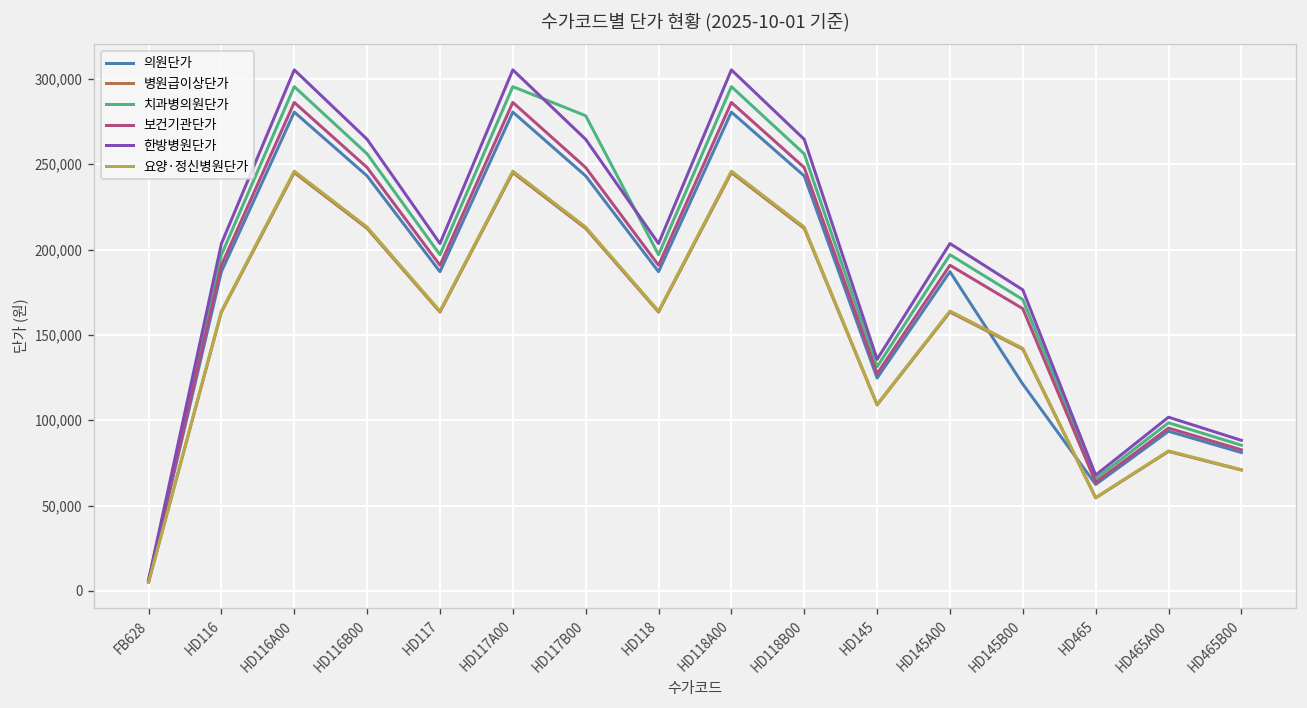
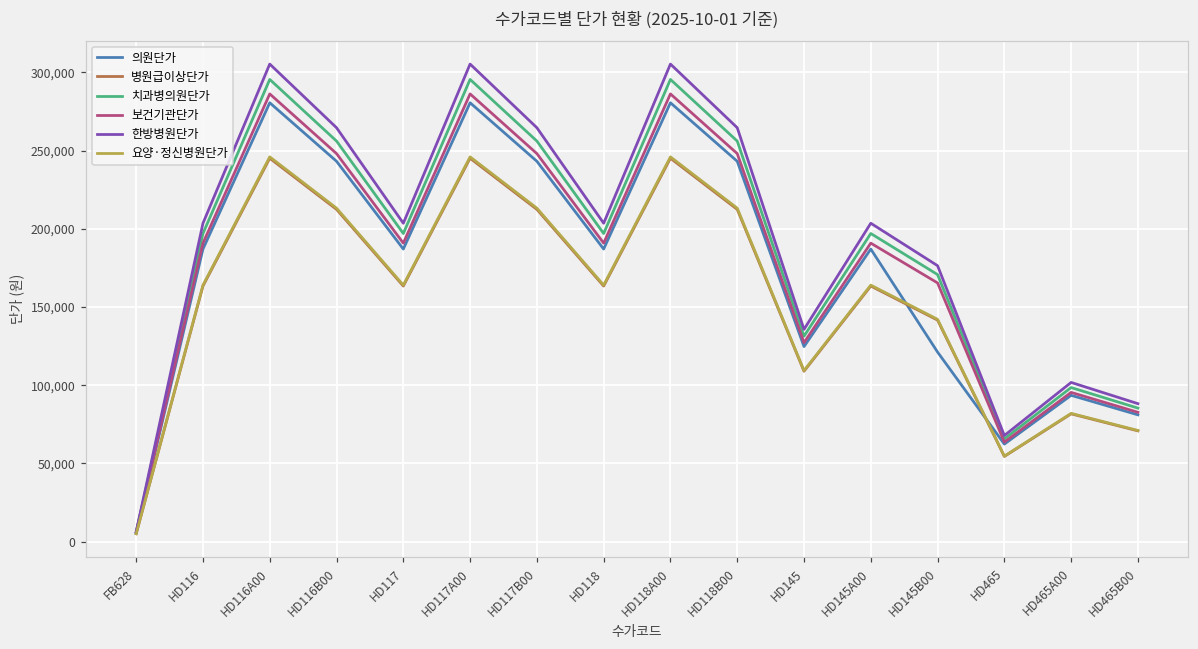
치과병의원단가, HD117B00: 278,000 -> 256,000
